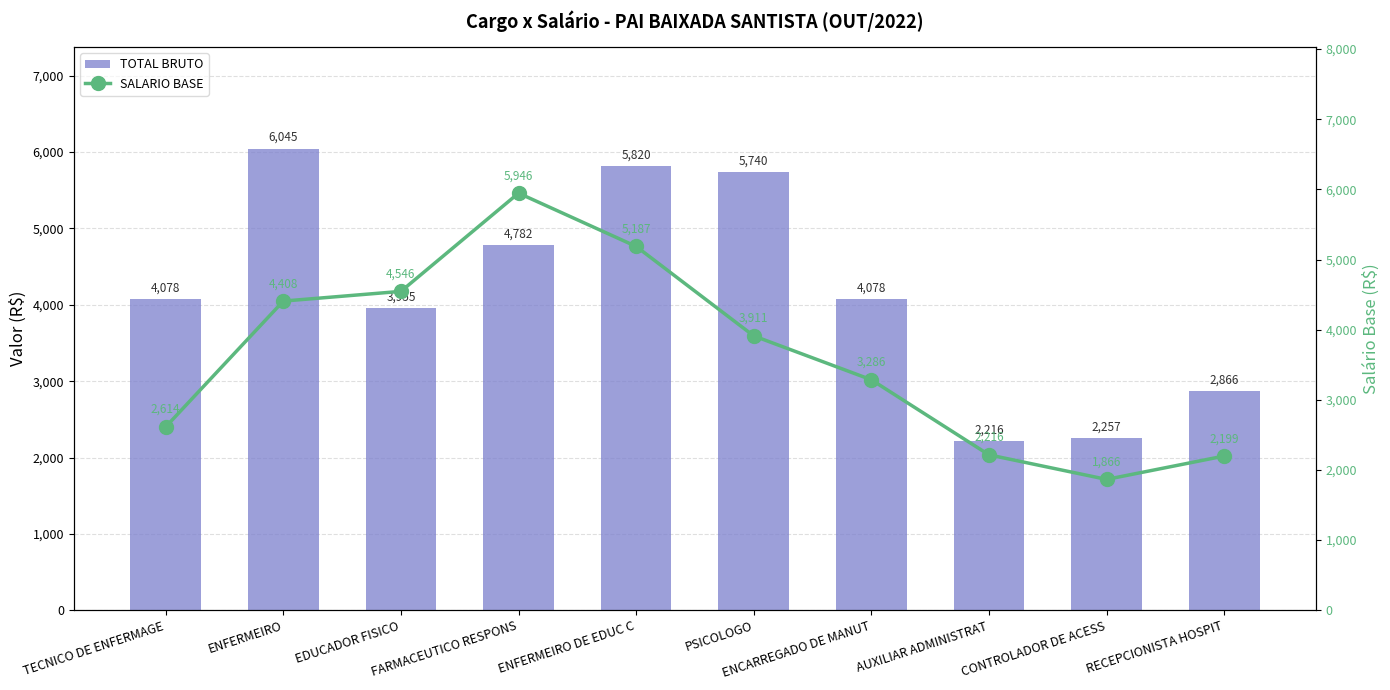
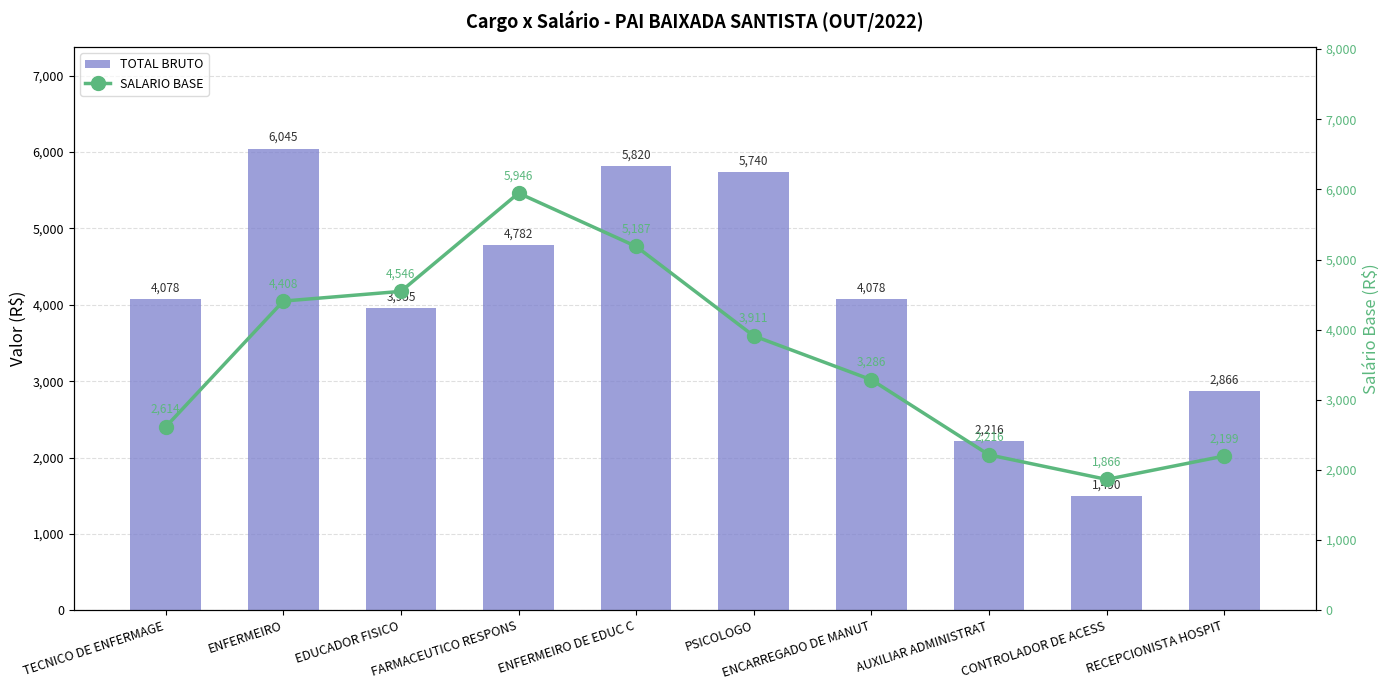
TOTAL BRUTO, CONTROLADOR DE ACESS: 2,257 -> 1,490
